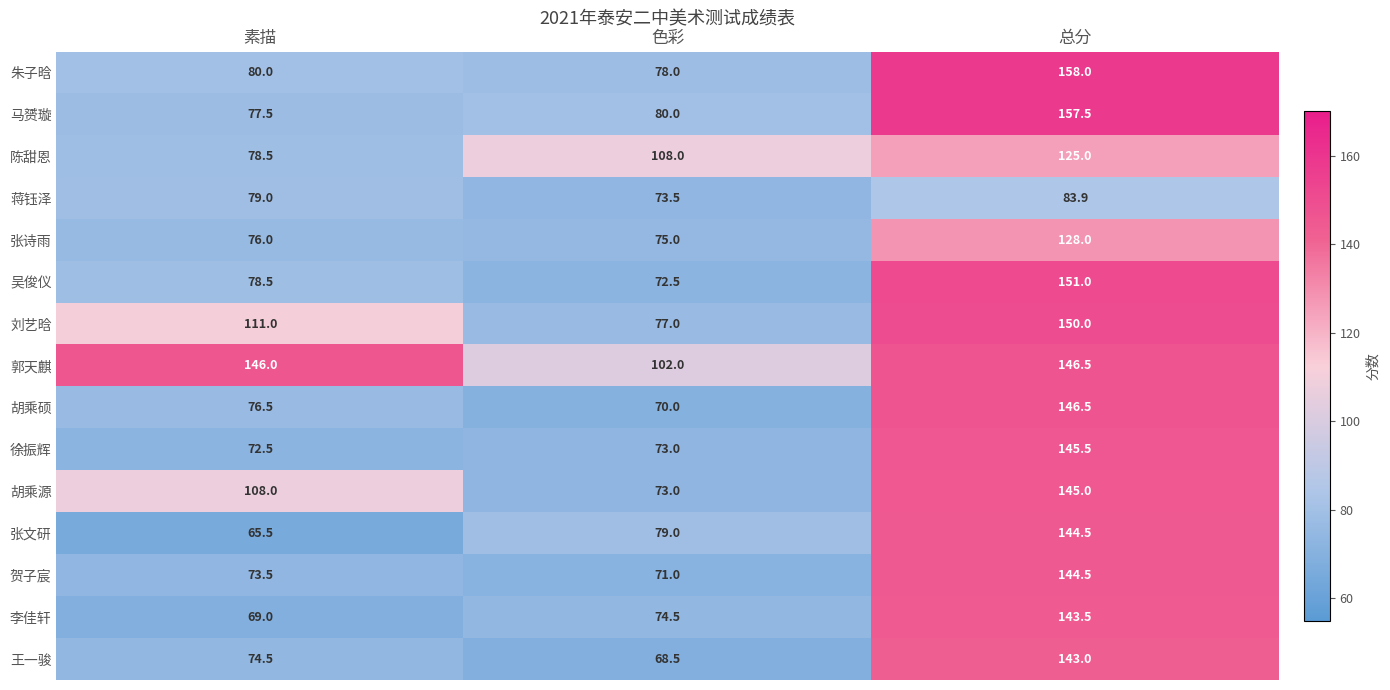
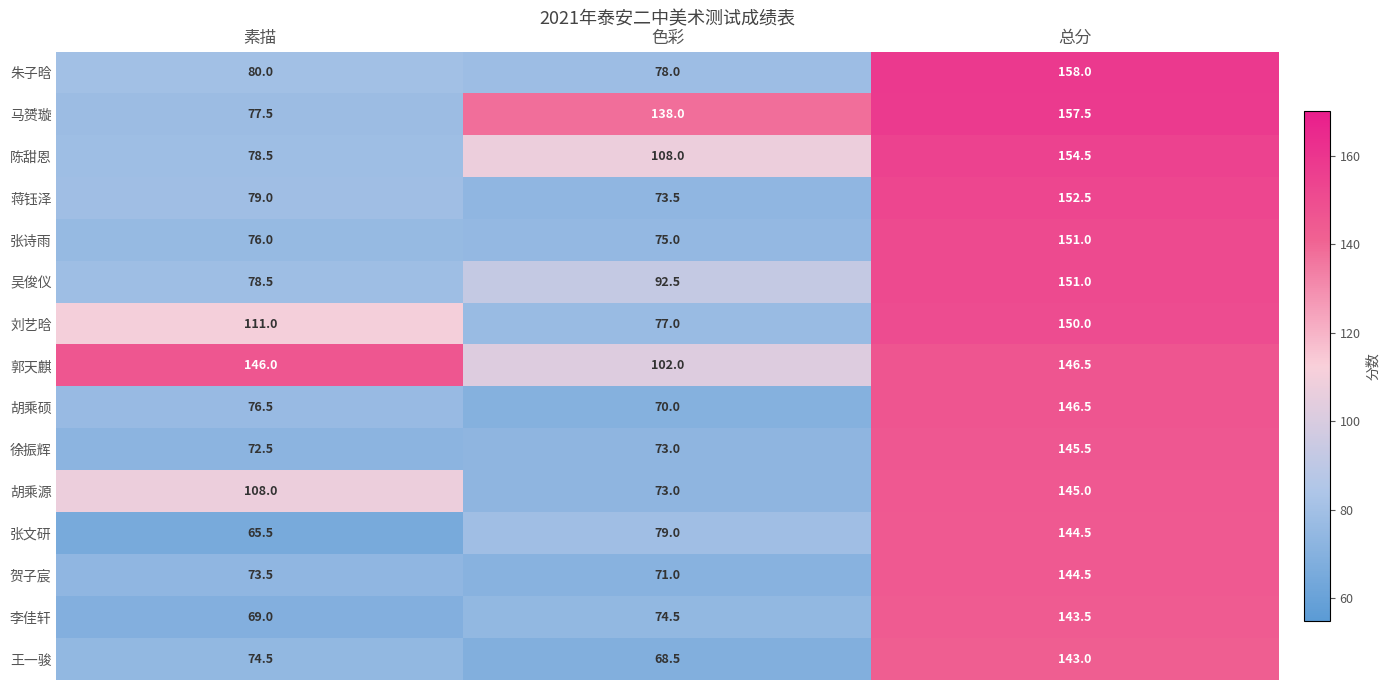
马赟璇, 色彩: 80.0 -> 138.0
陈甜恩, 总分: 125.0 -> 154.5
蒋钰泽, 总分: 83.9 -> 152.5
张诗雨, 总分: 128.0 -> 151.0
吴俊仪, 色彩: 72.5 -> 92.5
